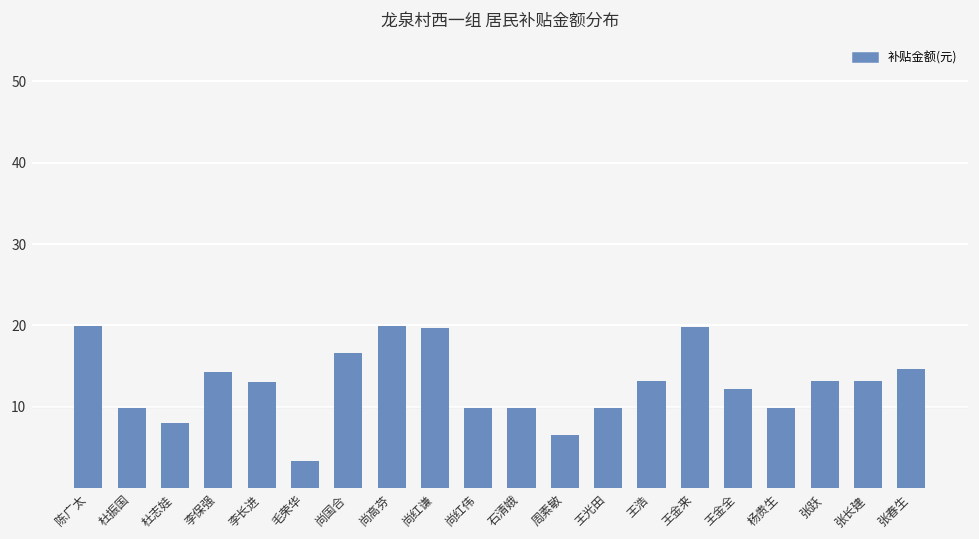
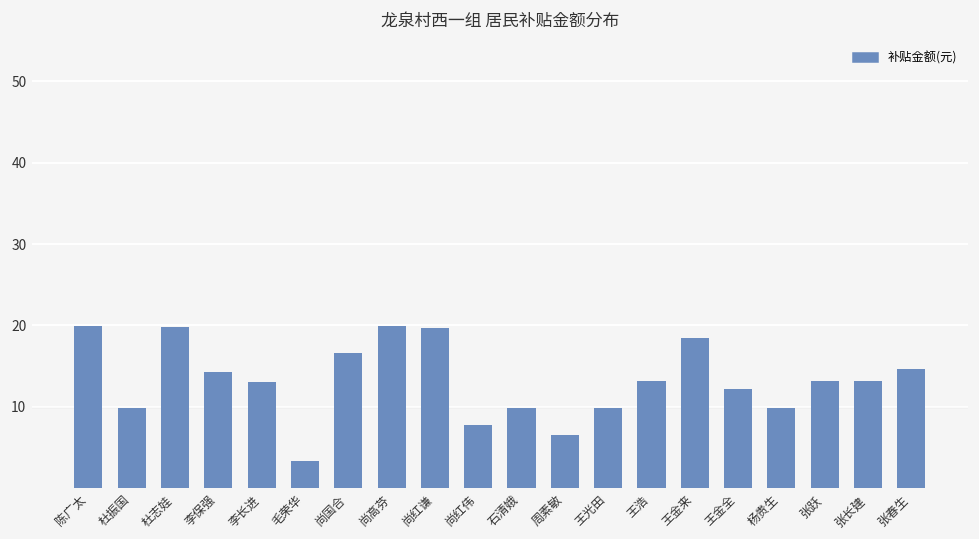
杜志娃: 8 -> 20
尚红伟: 10 -> 8
王金来: 20 -> 19
